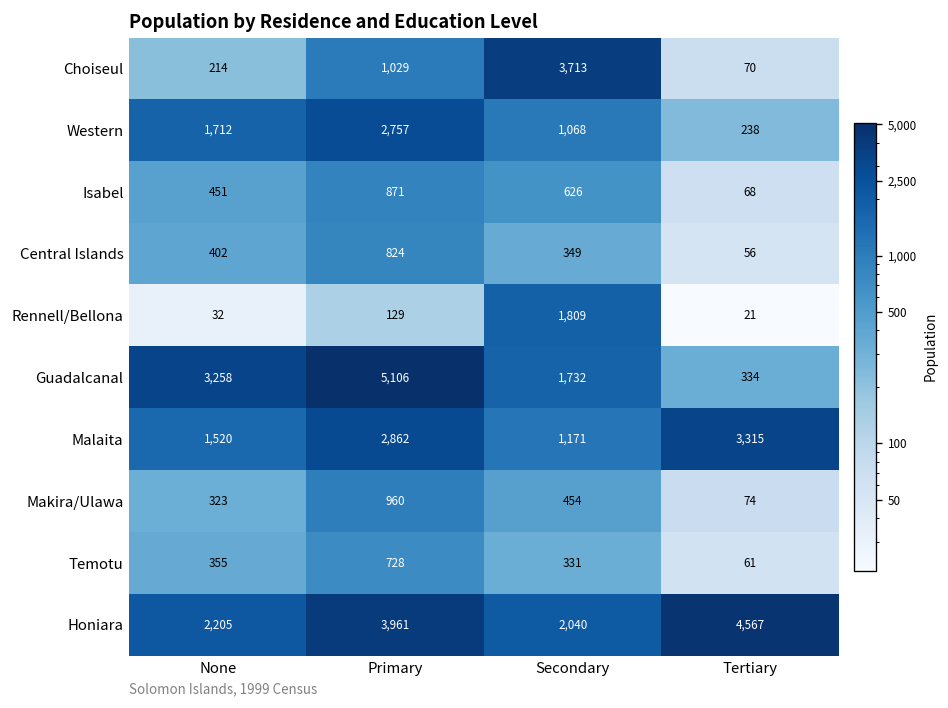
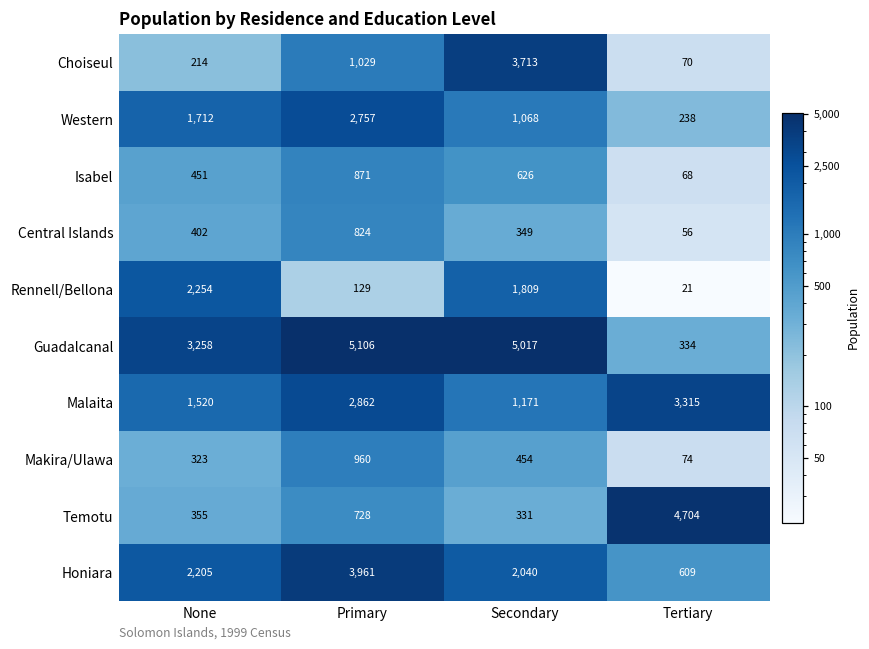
Rennell/Bellona, None: 32 -> 2,254
Guadalcanal, Secondary: 1,732 -> 5,017
Temotu, Tertiary: 61 -> 4,704
Honiara, Tertiary: 4,567 -> 609
